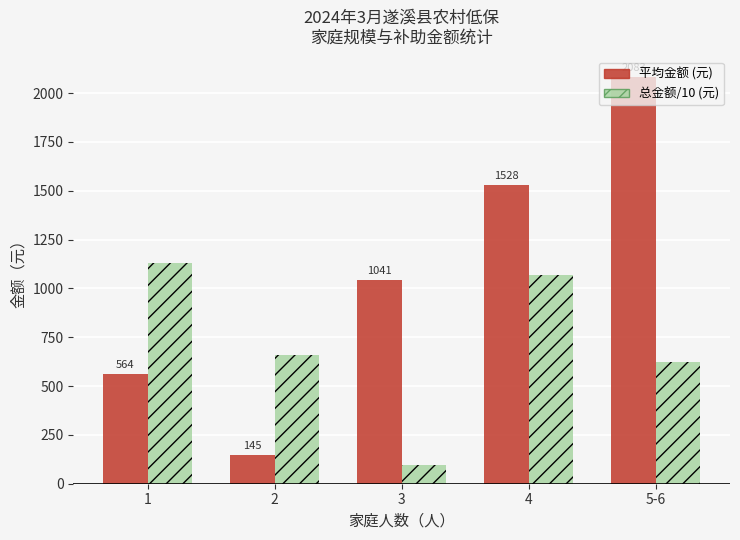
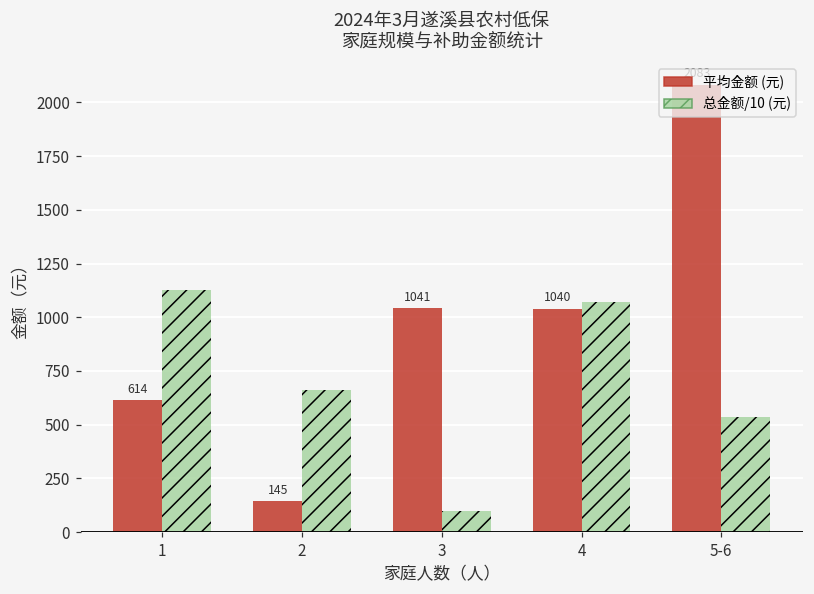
平均金额 (元), 1: 564 -> 614
平均金额 (元), 4: 1528 -> 1040
总金额/10 (元), 5-6: 630 -> 540
